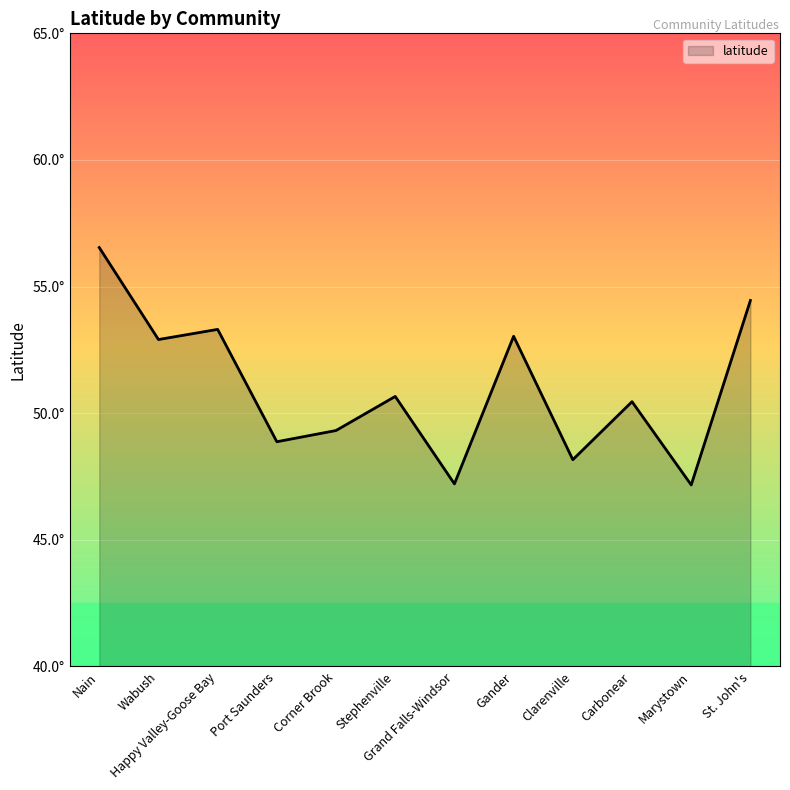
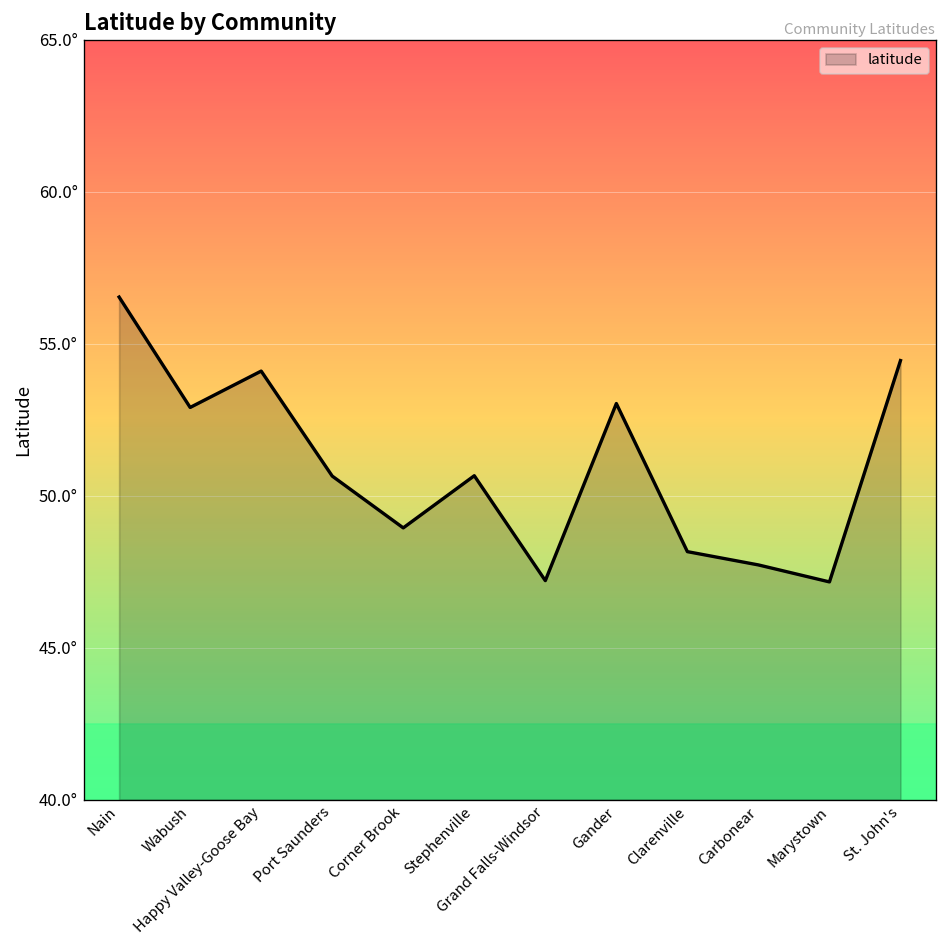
Happy Valley-Goose Bay: 53.3° -> 54.1°
Port Saunders: 48.9° -> 50.6°
Corner Brook: 49.3° -> 48.9°
Carbonear: 50.5° -> 47.7°
